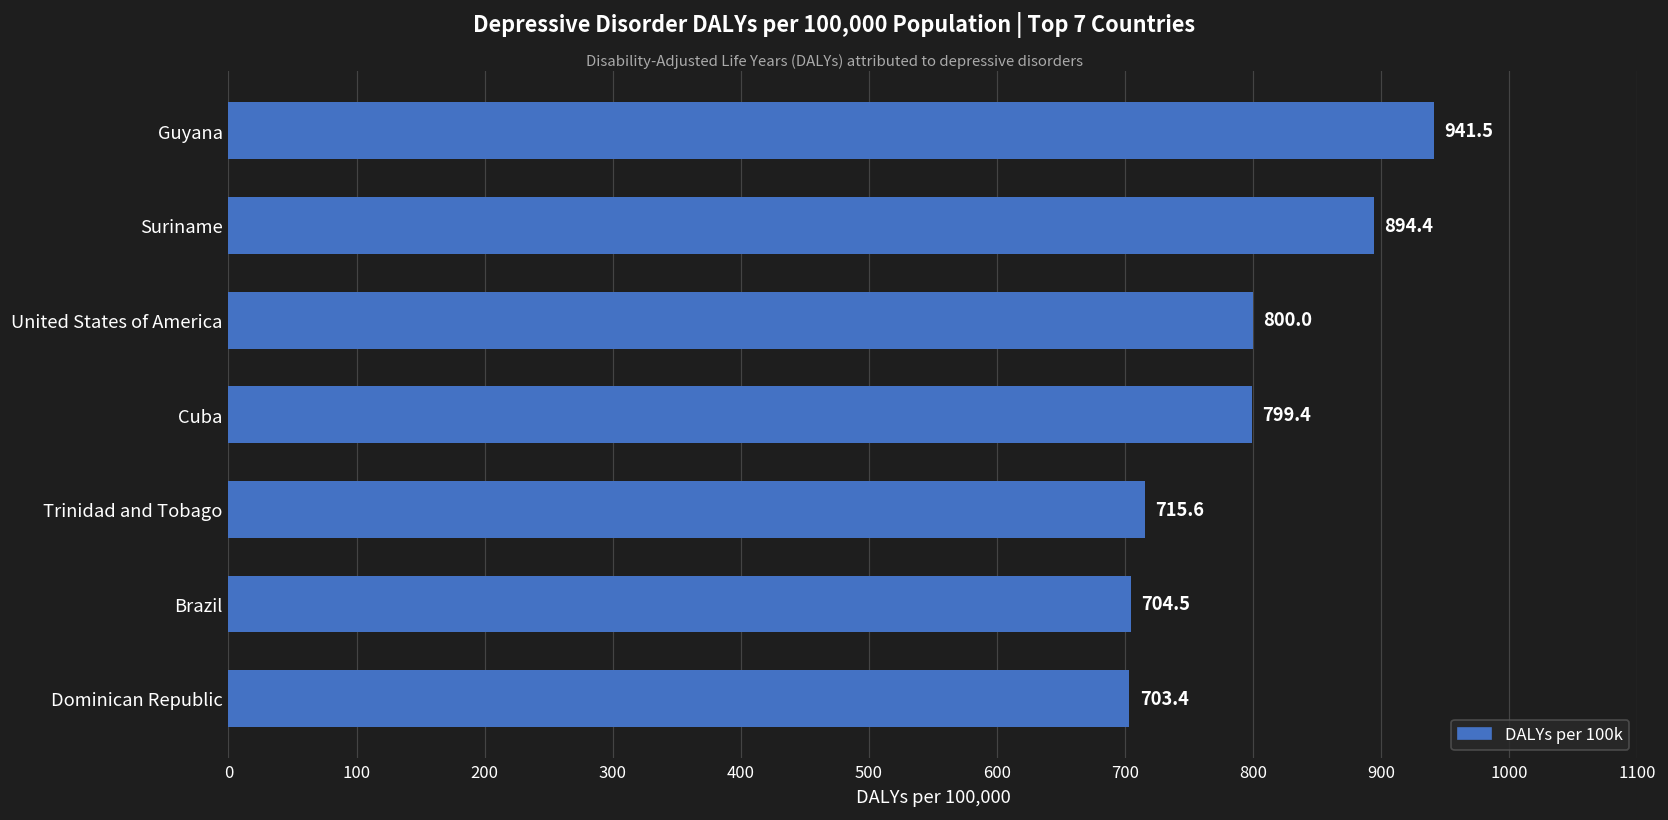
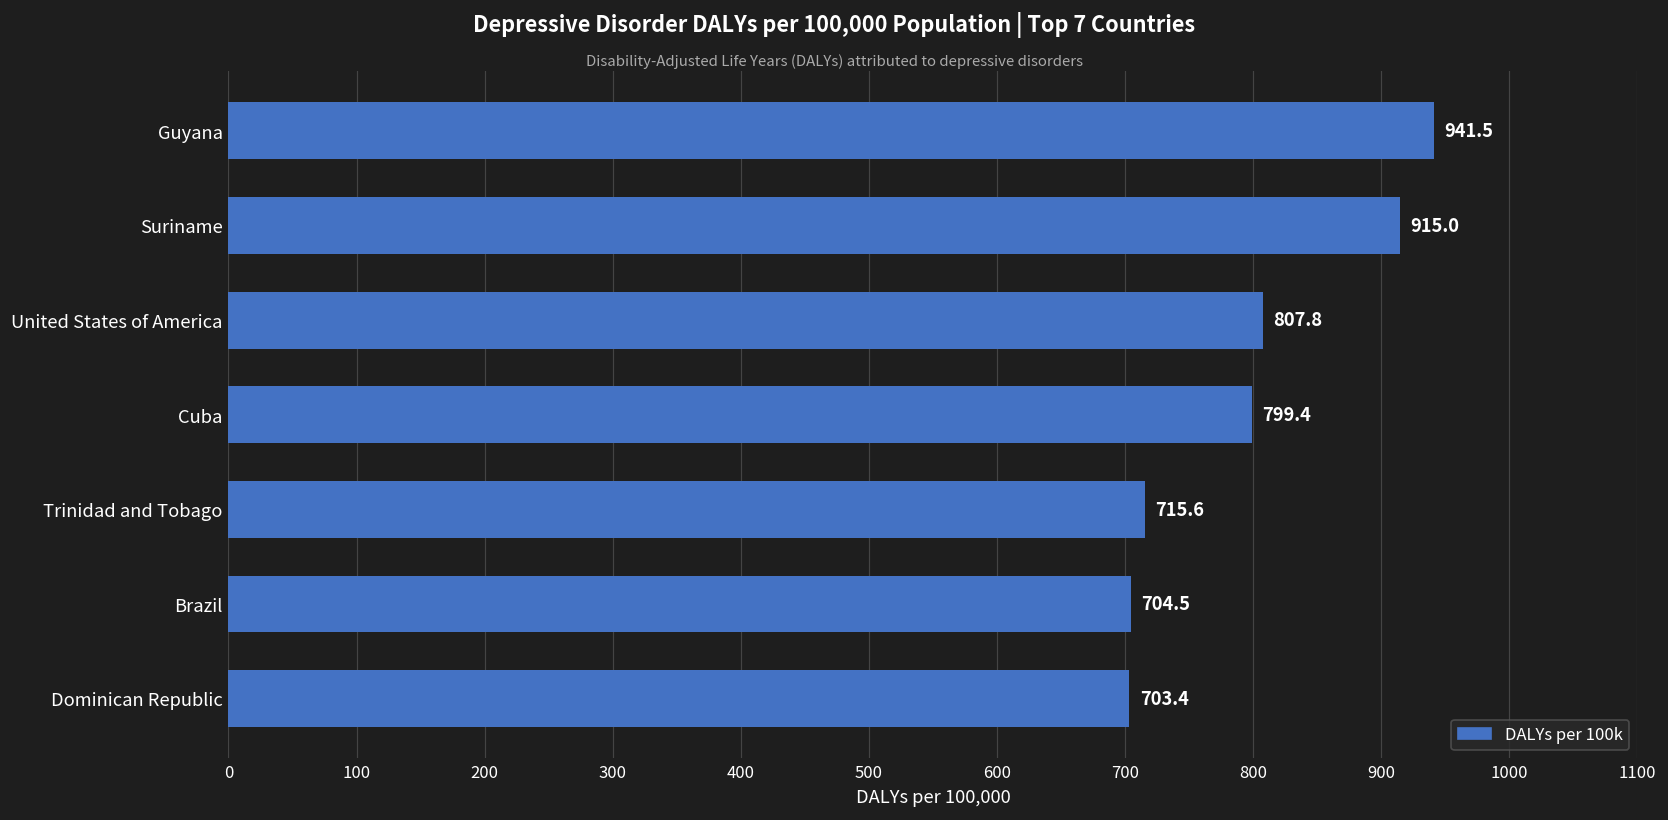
Suriname: 894.4 -> 915.0
United States of America: 800.0 -> 807.8
